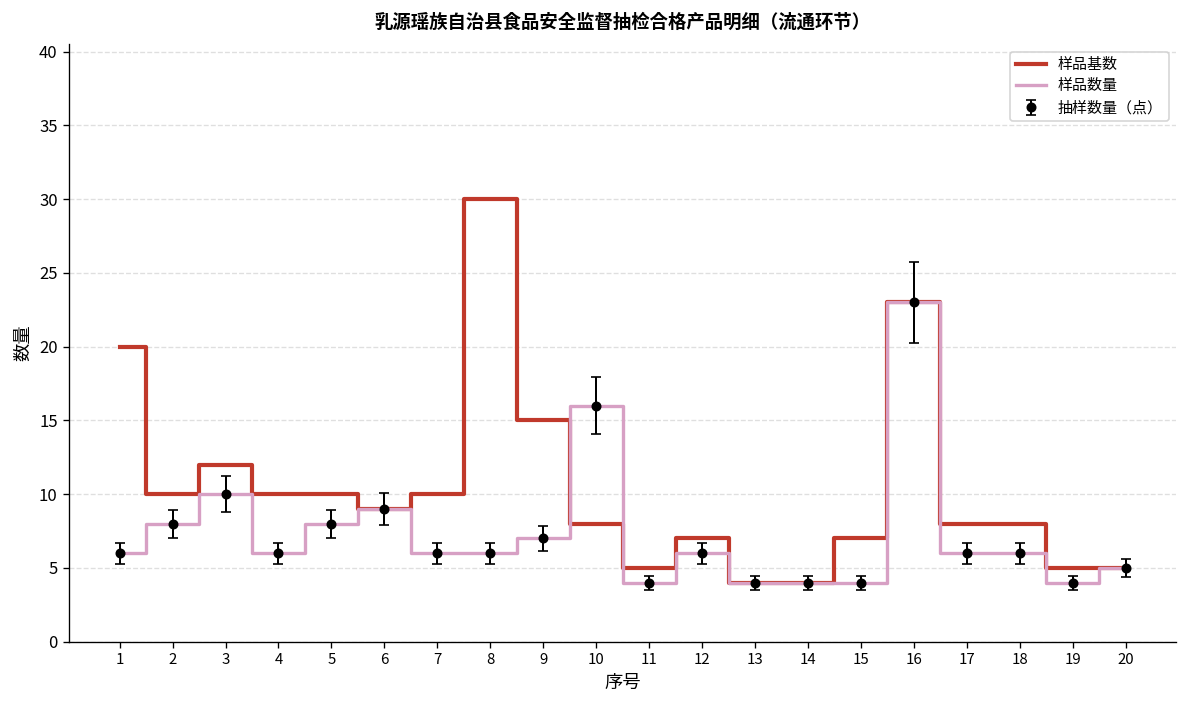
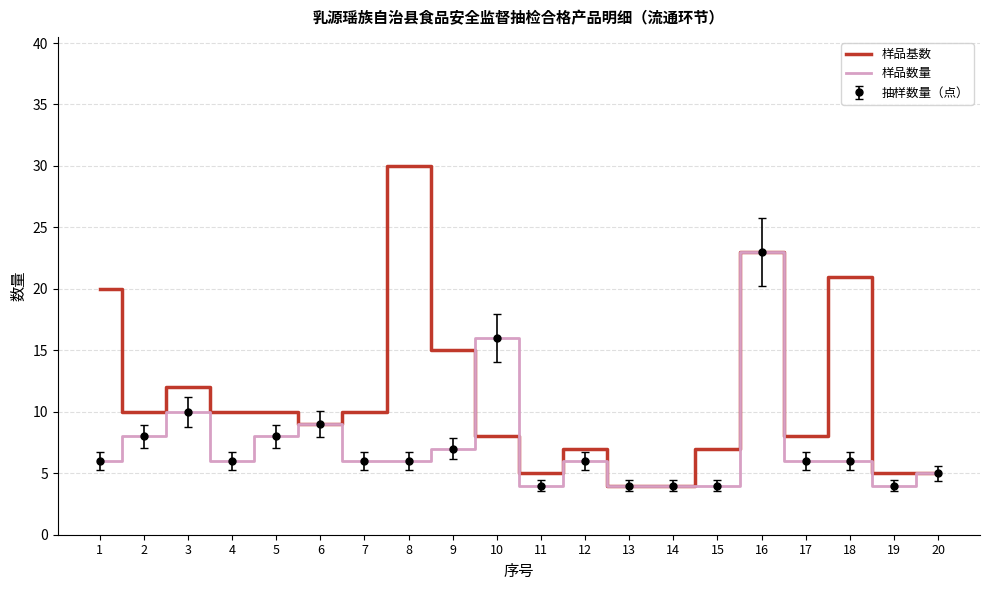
样品基数, 18: 8 -> 21
